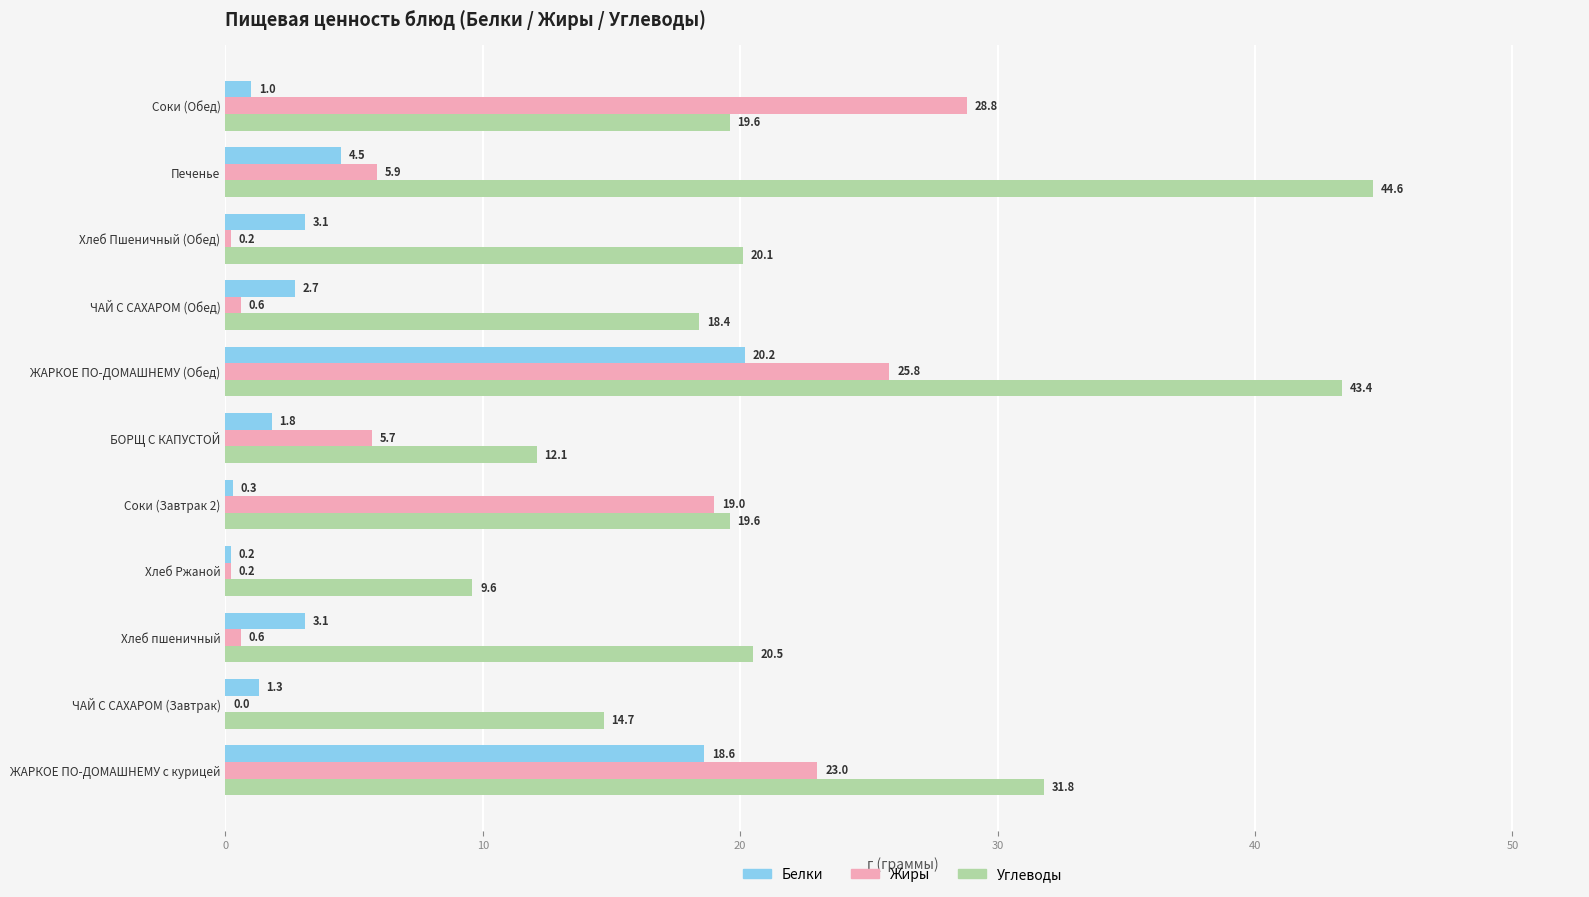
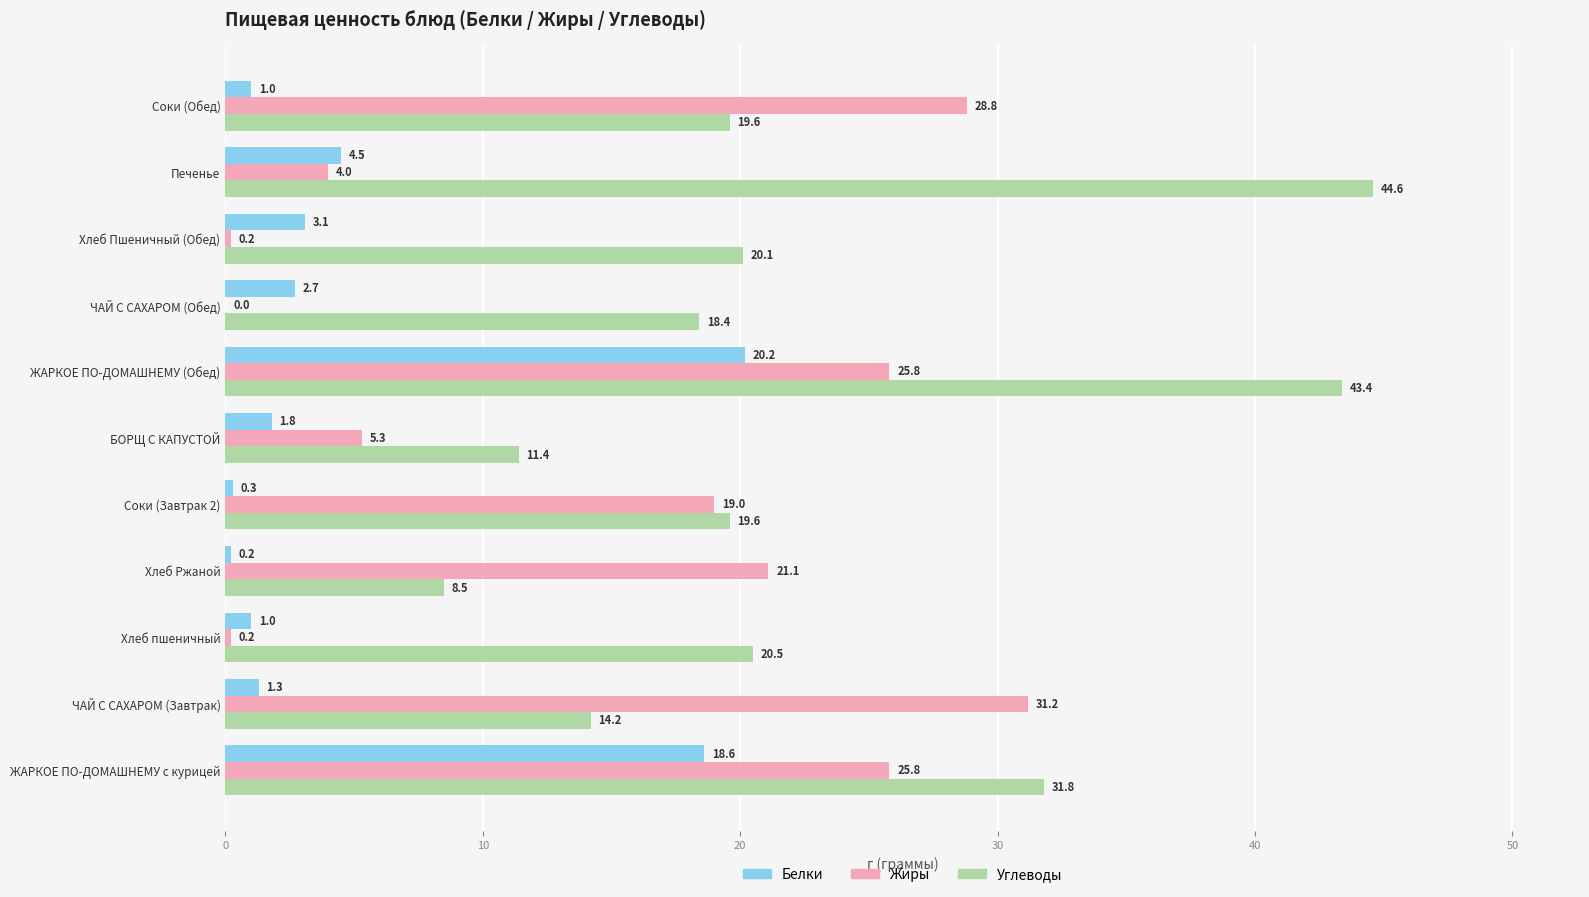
Жиры, Печенье: 5.9 -> 4.0
Жиры, ЧАЙ С САХАРОМ (Обед): 0.6 -> 0.0
Жиры, БОРЩ С КАПУСТОЙ: 5.7 -> 5.3
Углеводы, БОРЩ С КАПУСТОЙ: 12.1 -> 11.4
Жиры, Хлеб Ржаной: 0.2 -> 21.1
Углеводы, Хлеб Ржаной: 9.6 -> 8.5
Белки, Хлеб пшеничный: 3.1 -> 1.0
Жиры, Хлеб пшеничный: 0.6 -> 0.2
Жиры, ЧАЙ С САХАРОМ (Завтрак): 0.0 -> 31.2
Углеводы, ЧАЙ С САХАРОМ (Завтрак): 14.7 -> 14.2
Жиры, ЖАРКОЕ ПО-ДОМАШНЕМУ с курицей: 23.0 -> 25.8
